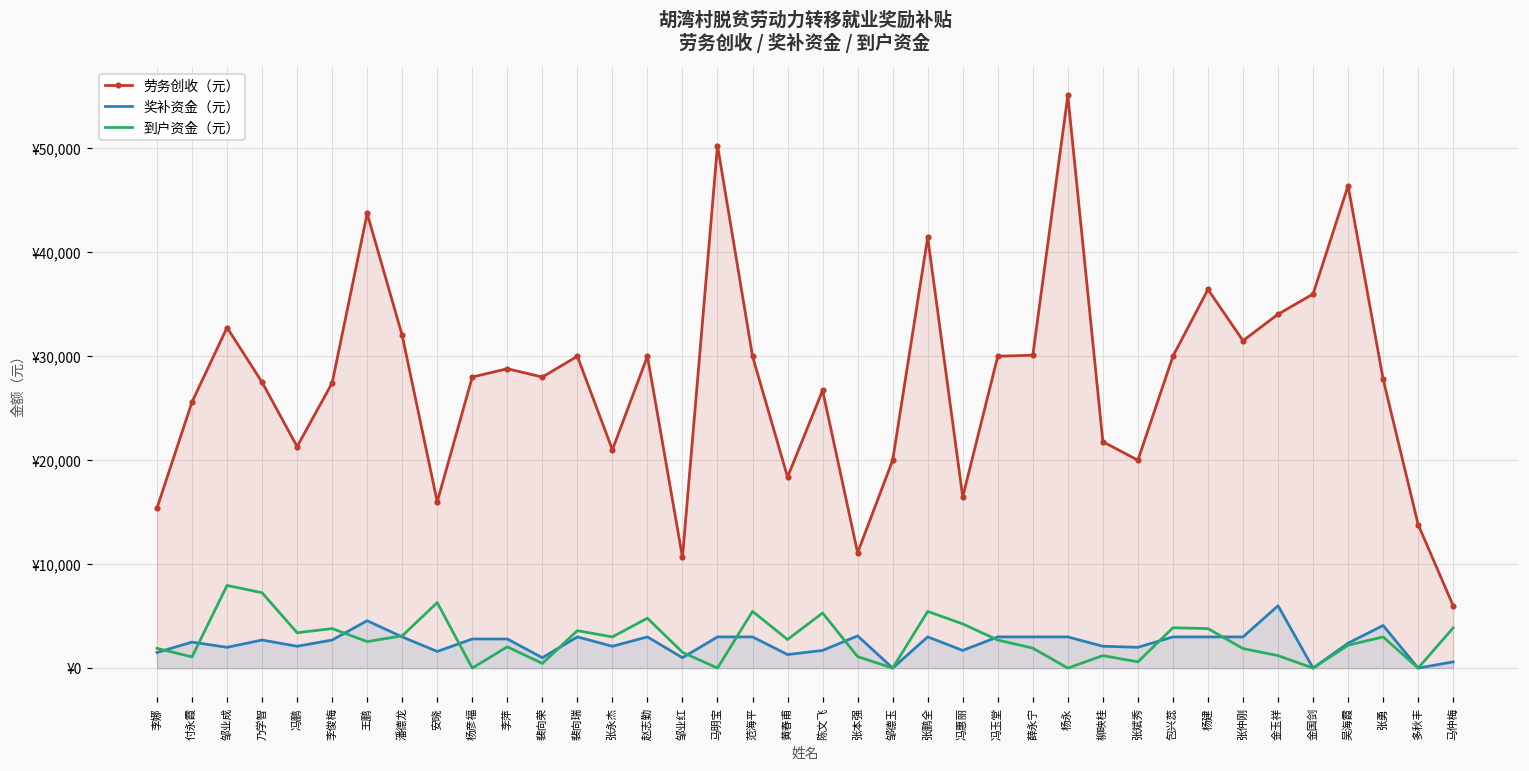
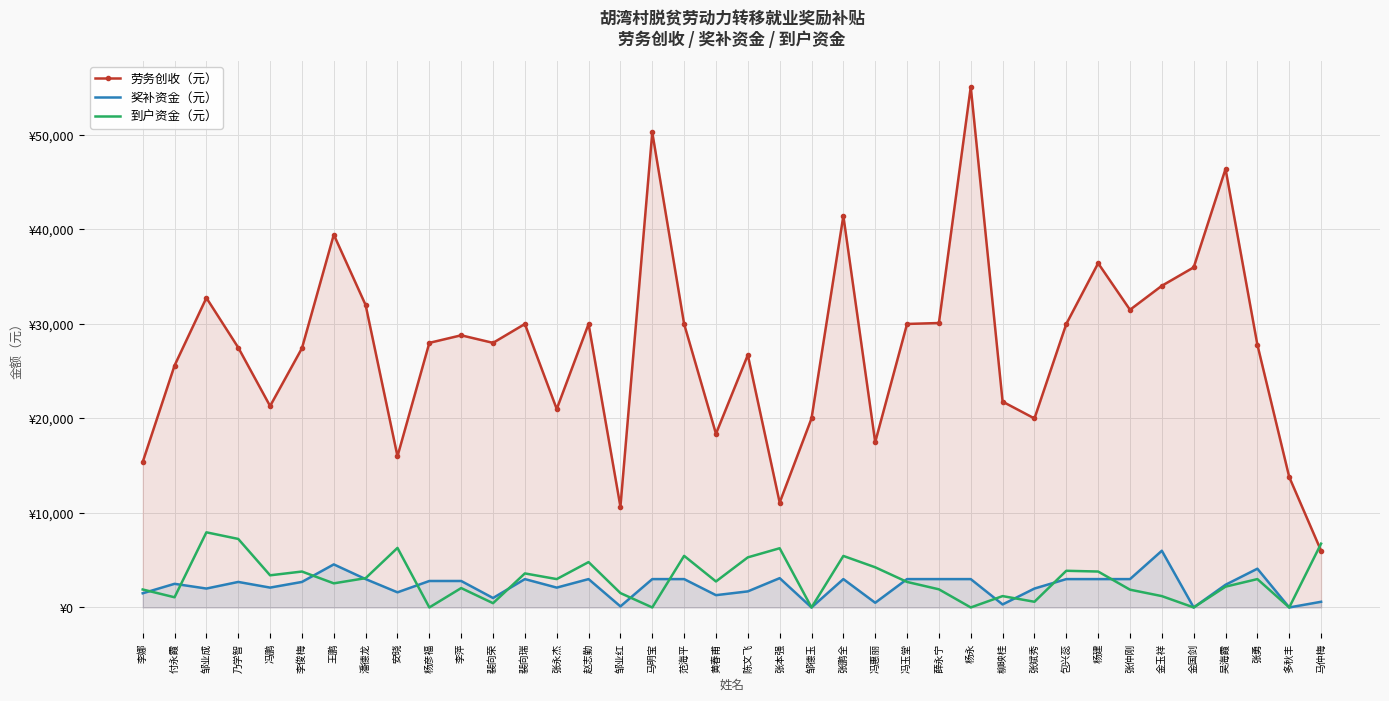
劳务创收（元）, 王鹏: ¥44,000 -> ¥39,000
奖补资金（元）, 邹业红: ¥1,000 -> ¥0
到户资金（元）, 张本强: ¥1,000 -> ¥6,000
劳务创收（元）, 冯惠丽: ¥16,000 -> ¥18,000
奖补资金（元）, 冯惠丽: ¥2,000 -> ¥0
奖补资金（元）, 柳映桂: ¥2,000 -> ¥0
到户资金（元）, 马仲梅: ¥4,000 -> ¥7,000
